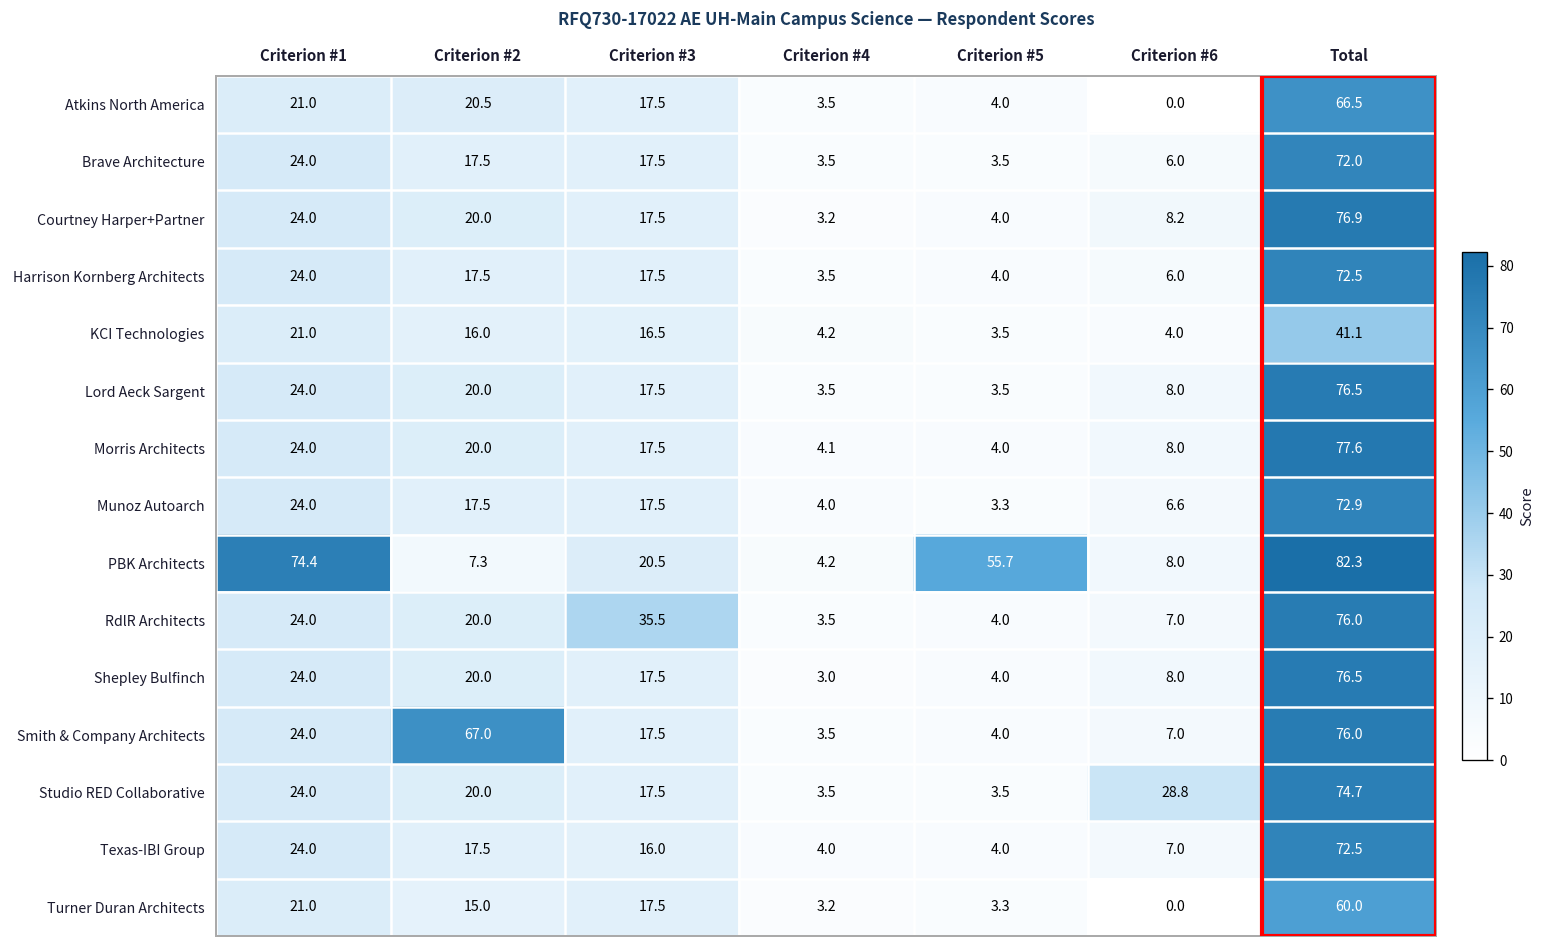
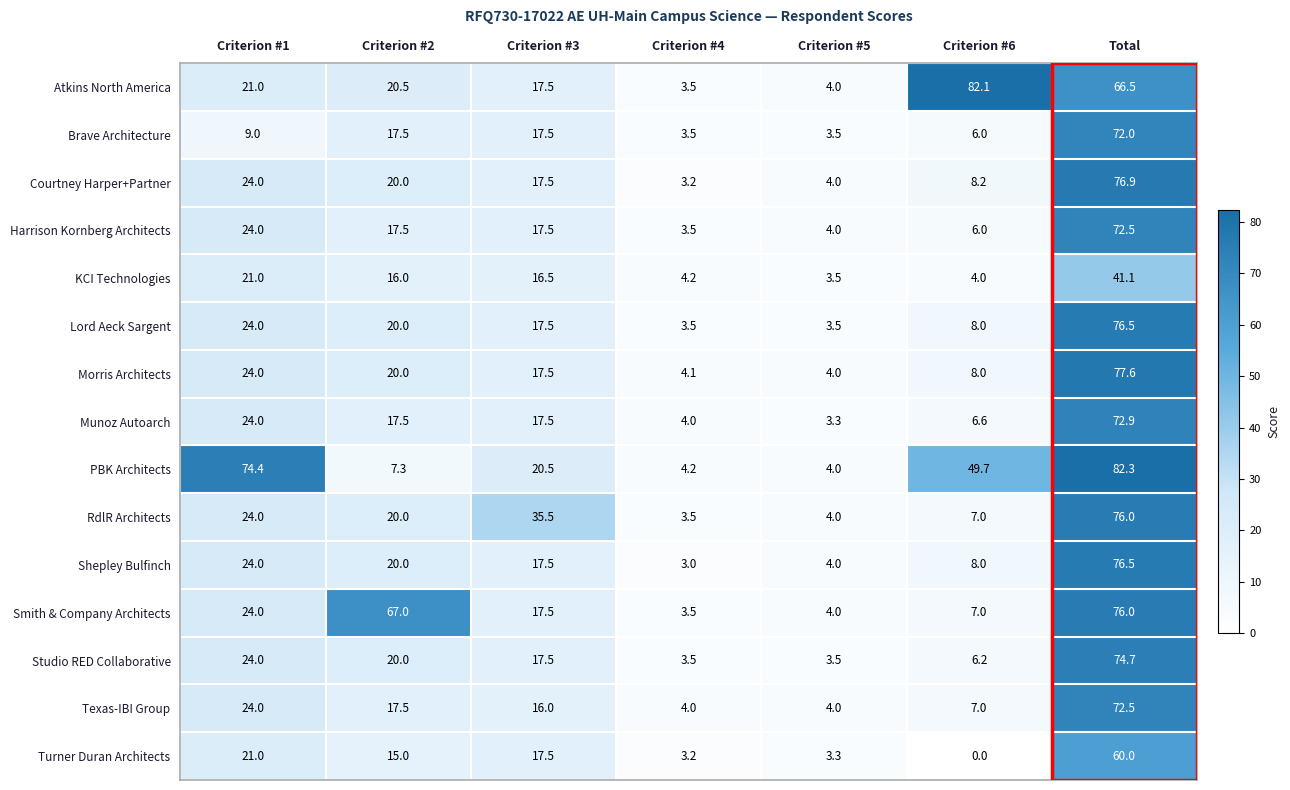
Atkins North America, Criterion #6: 0.0 -> 82.1
Brave Architecture, Criterion #1: 24.0 -> 9.0
PBK Architects, Criterion #5: 55.7 -> 4.0
PBK Architects, Criterion #6: 8.0 -> 49.7
Studio RED Collaborative, Criterion #6: 28.8 -> 6.2
